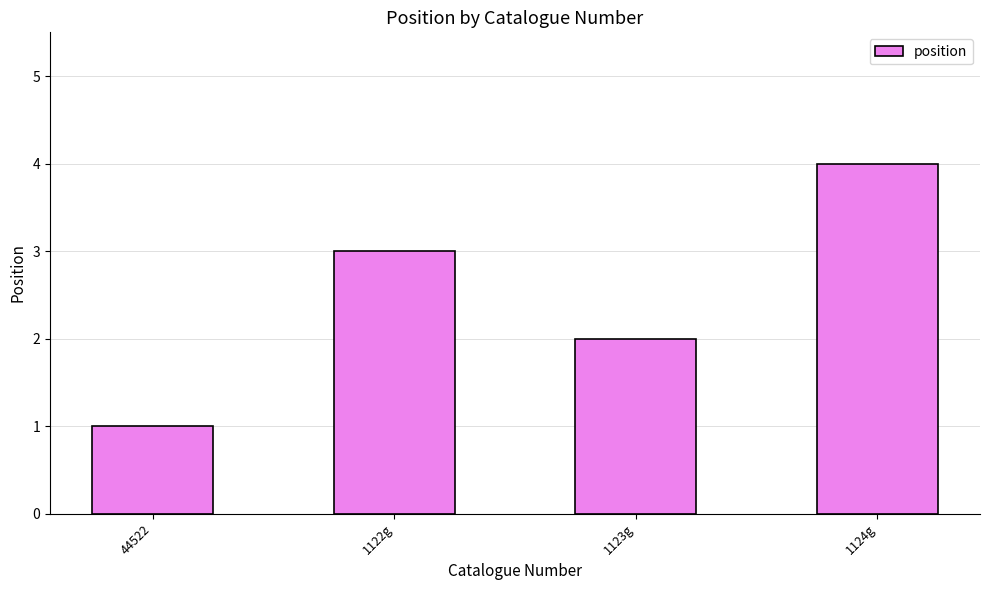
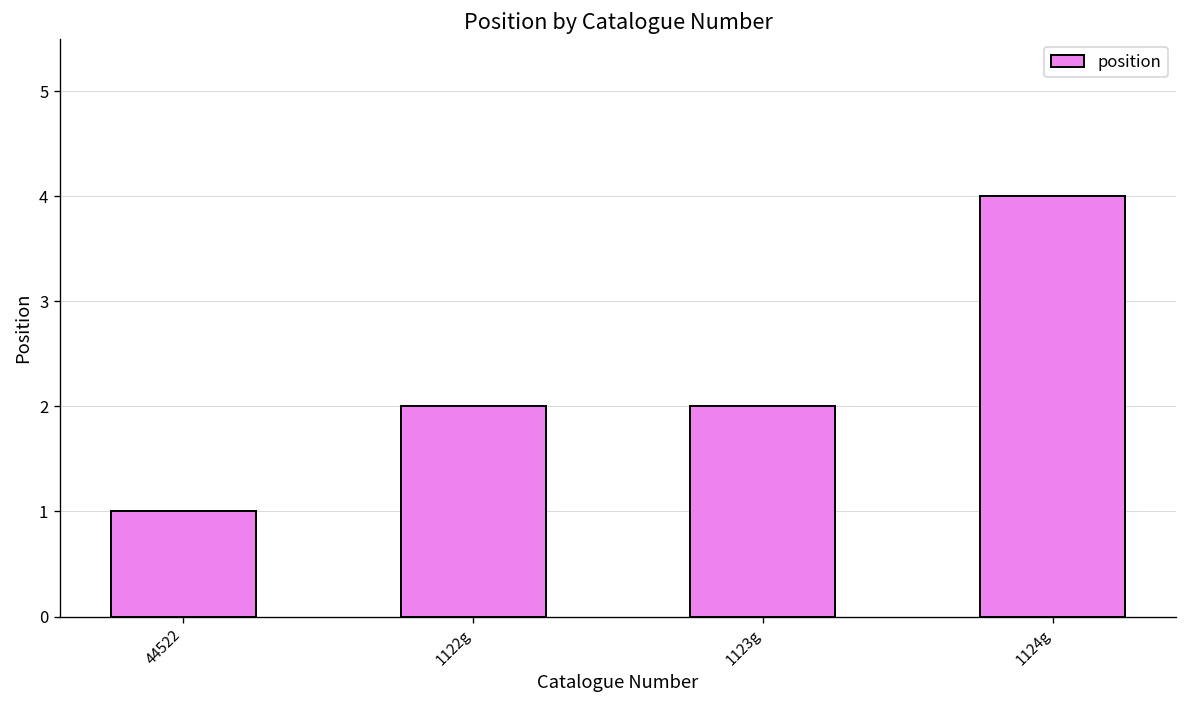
1122g: 3 -> 2
